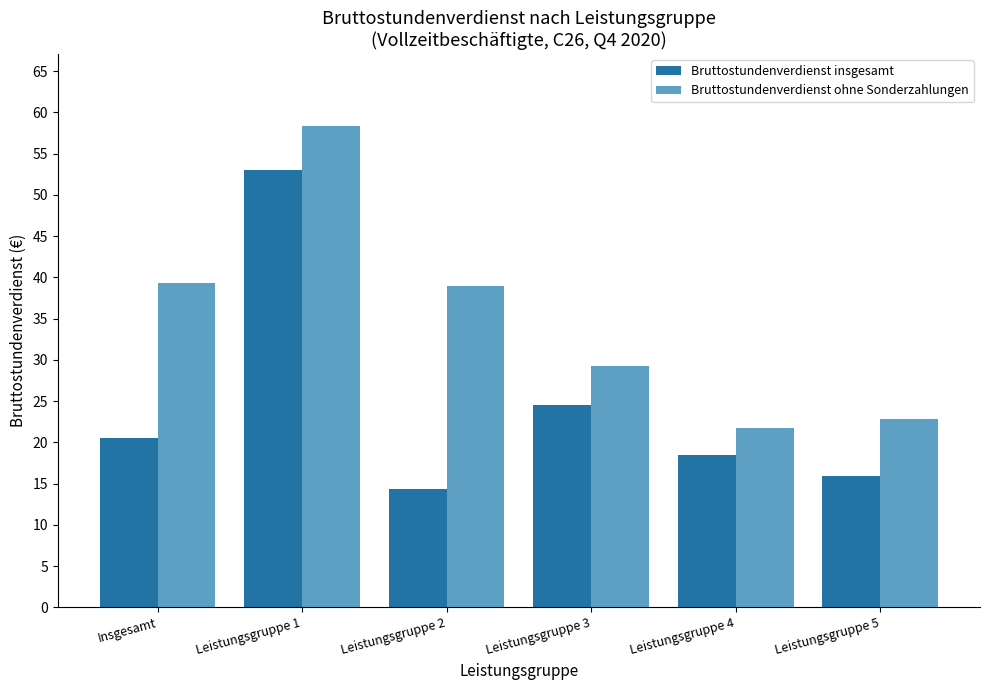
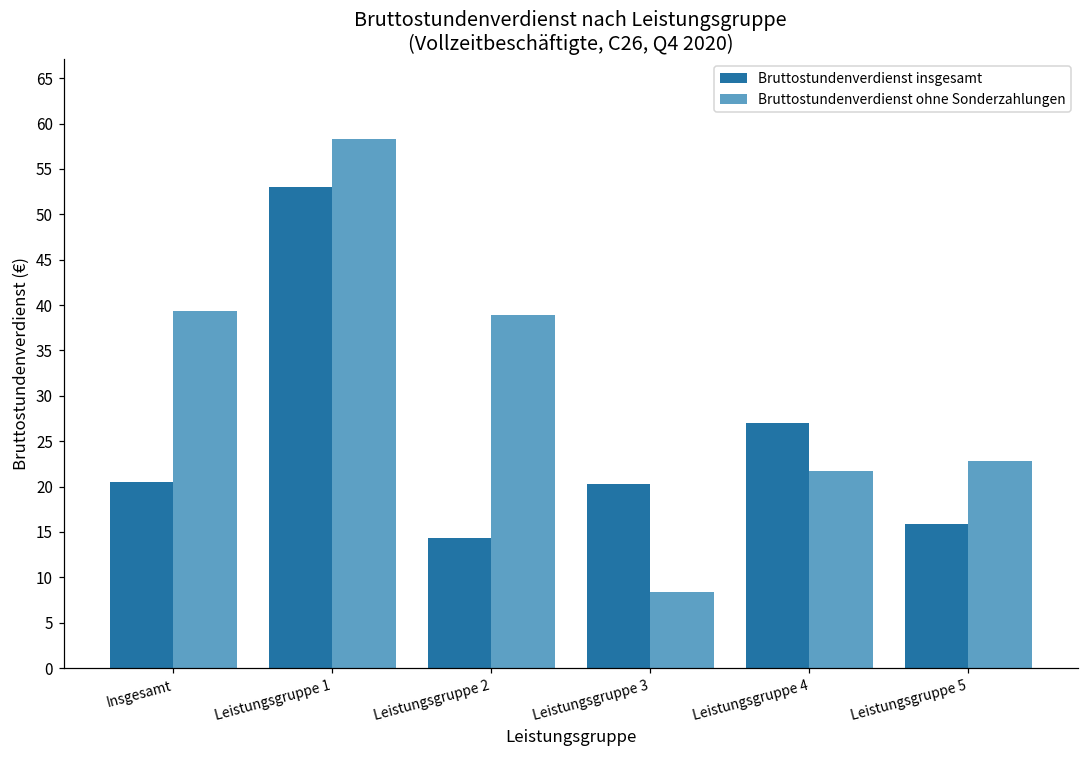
Bruttostundenverdienst insgesamt, Leistungsgruppe 3: 25 -> 20
Bruttostundenverdienst ohne Sonderzahlungen, Leistungsgruppe 3: 29 -> 8
Bruttostundenverdienst insgesamt, Leistungsgruppe 4: 18 -> 27
